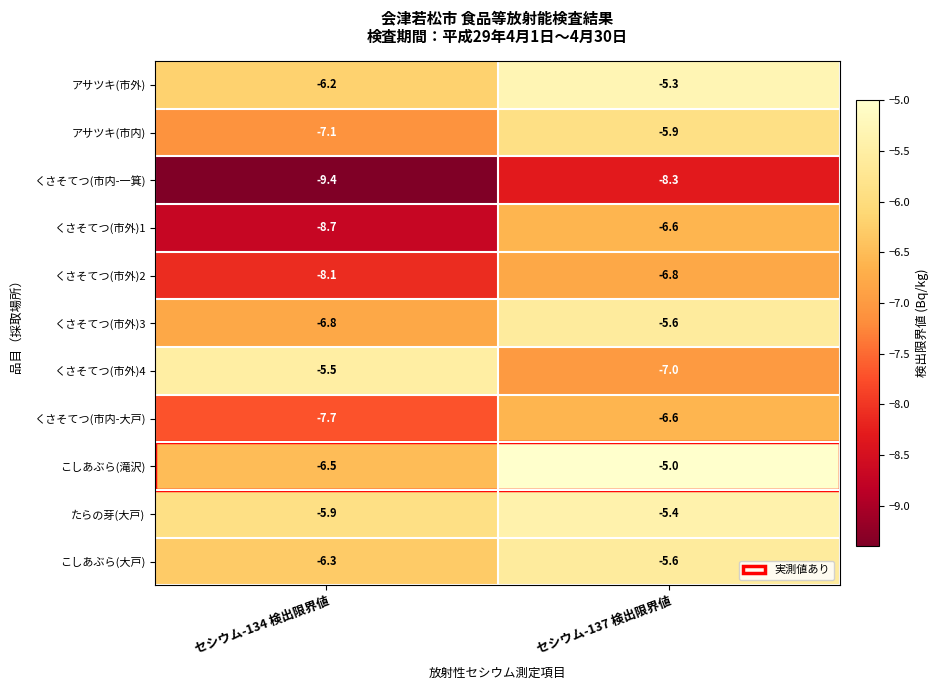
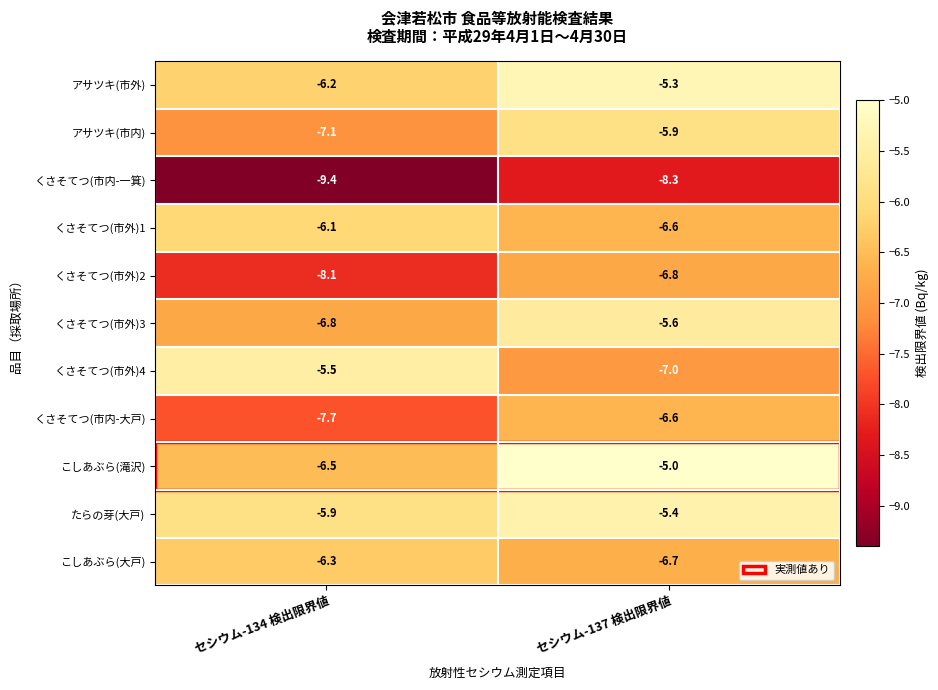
くさそてつ(市外)1, セシウム-134 検出限界値: -8.7 -> -6.1
こしあぶら(大戸), セシウム-137 検出限界値: -5.6 -> -6.7
